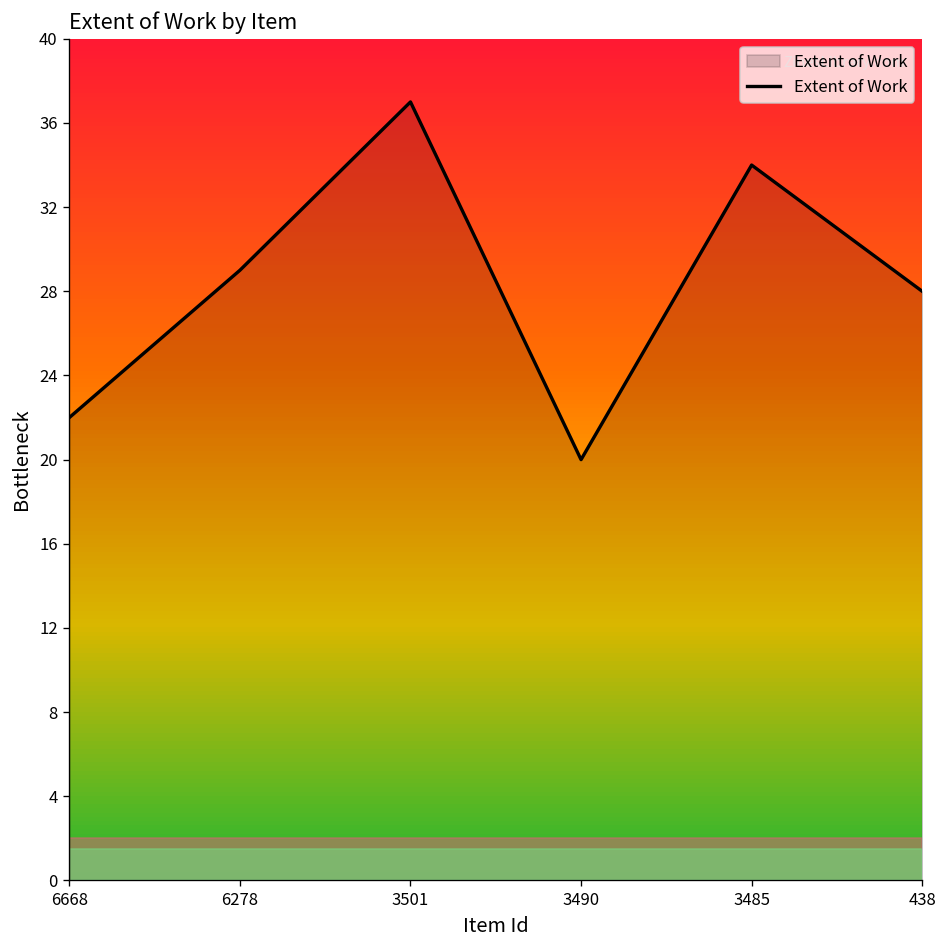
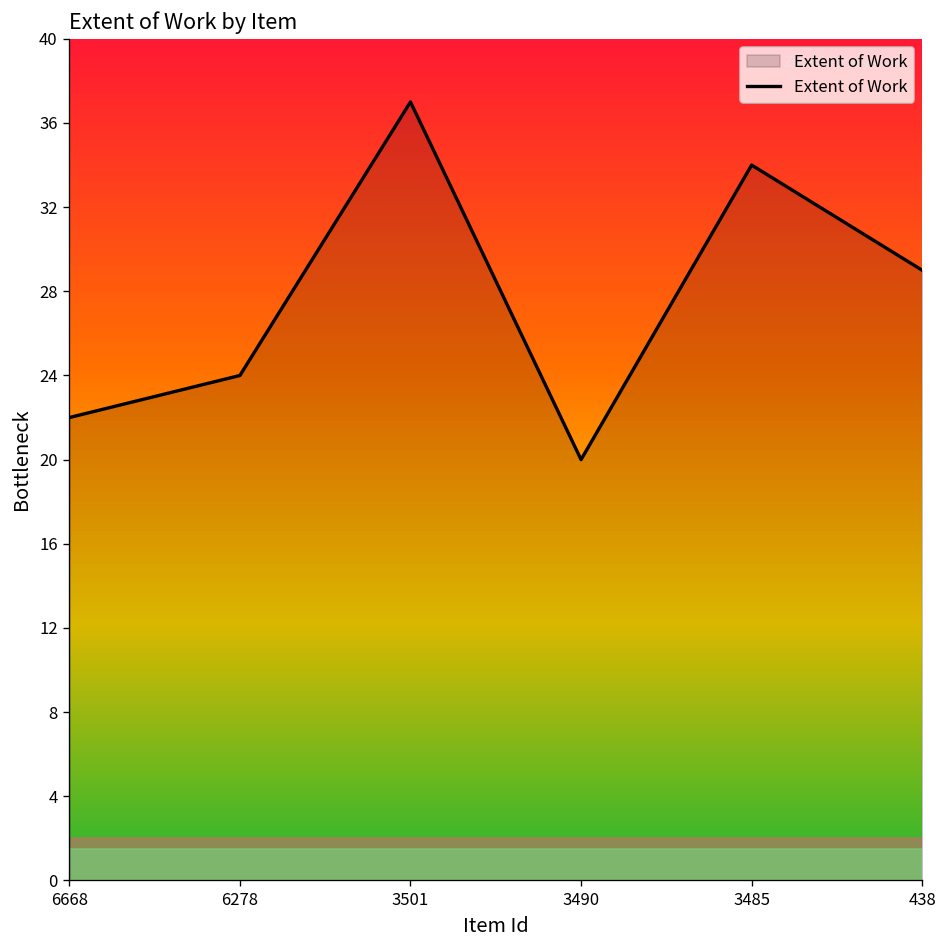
6278: 29 -> 24
438: 28 -> 29
